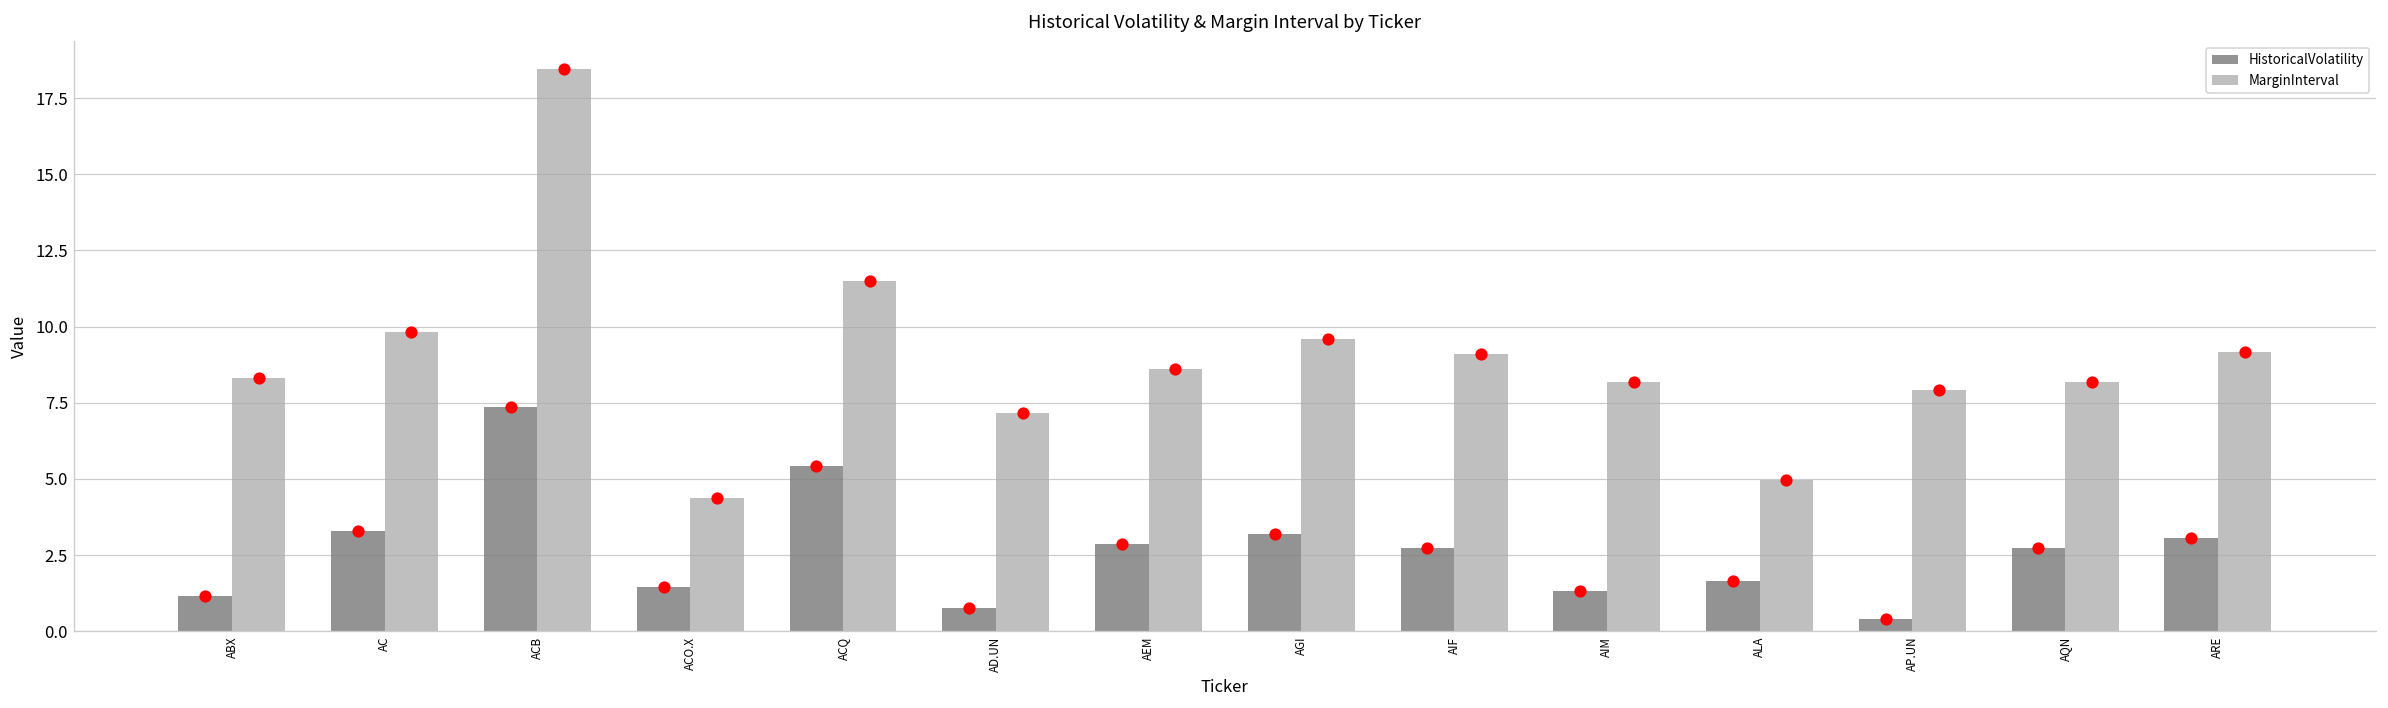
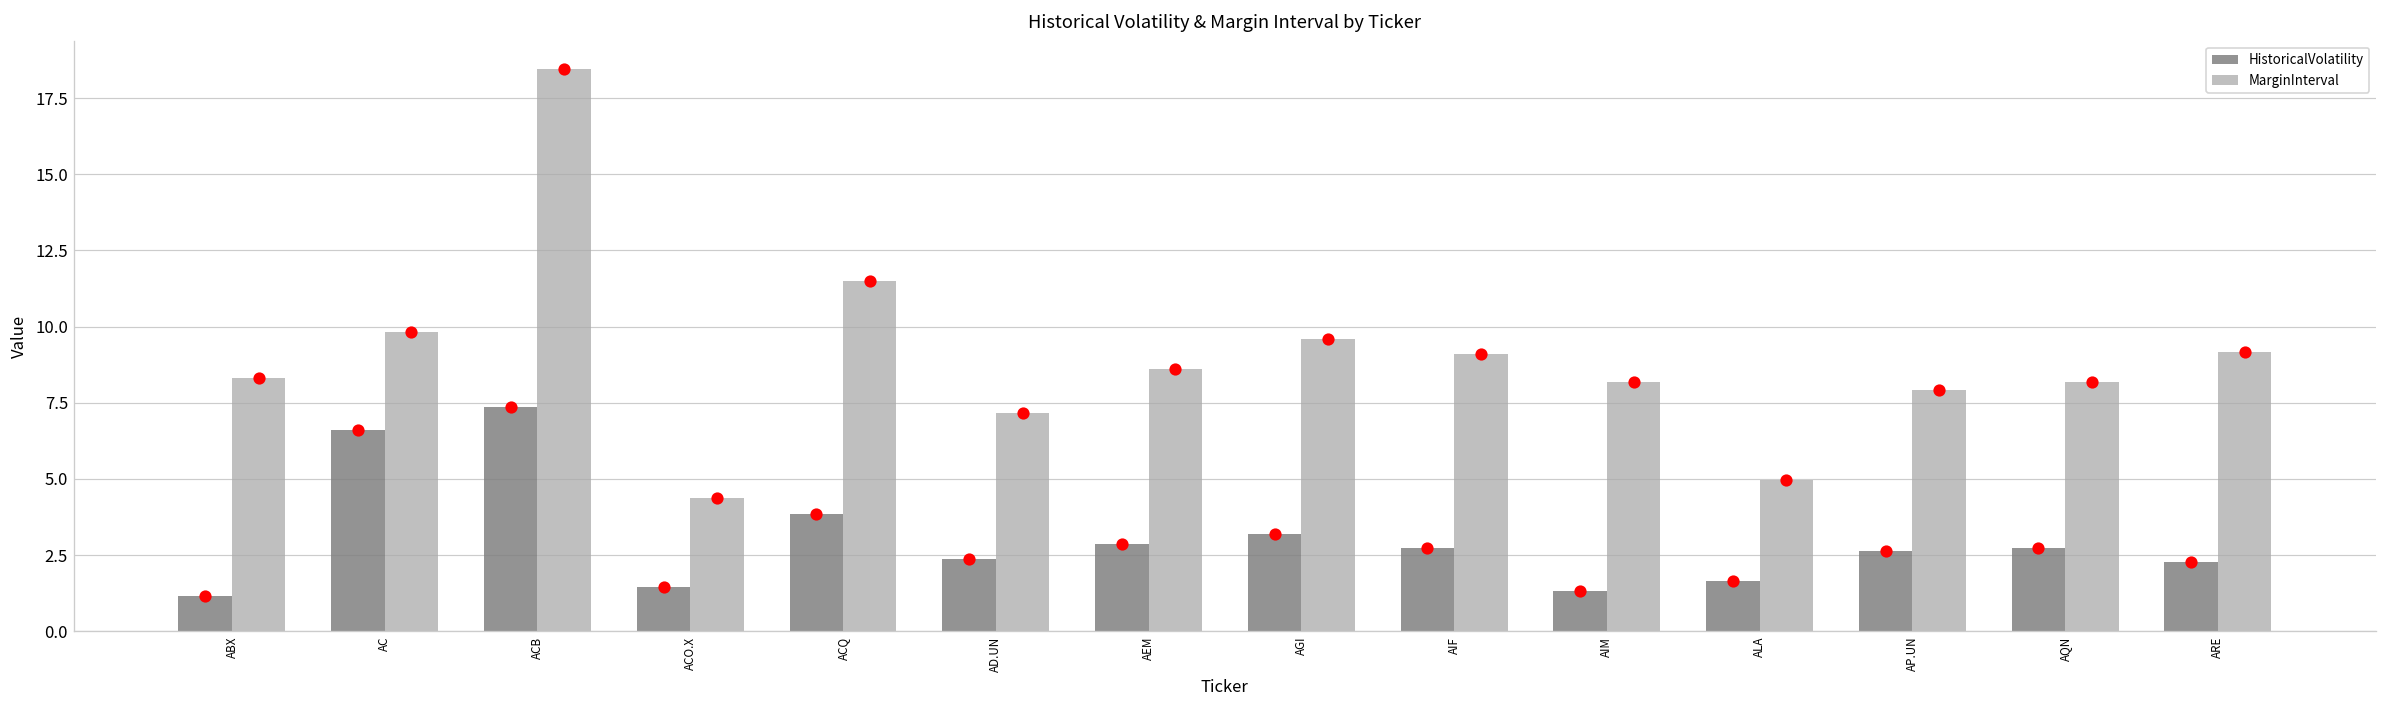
HistoricalVolatility, AC: 3.3 -> 6.6
HistoricalVolatility, ACQ: 5.4 -> 3.8
HistoricalVolatility, AD.UN: 0.8 -> 2.4
HistoricalVolatility, AP.UN: 0.4 -> 2.6
HistoricalVolatility, ARE: 3.1 -> 2.3
